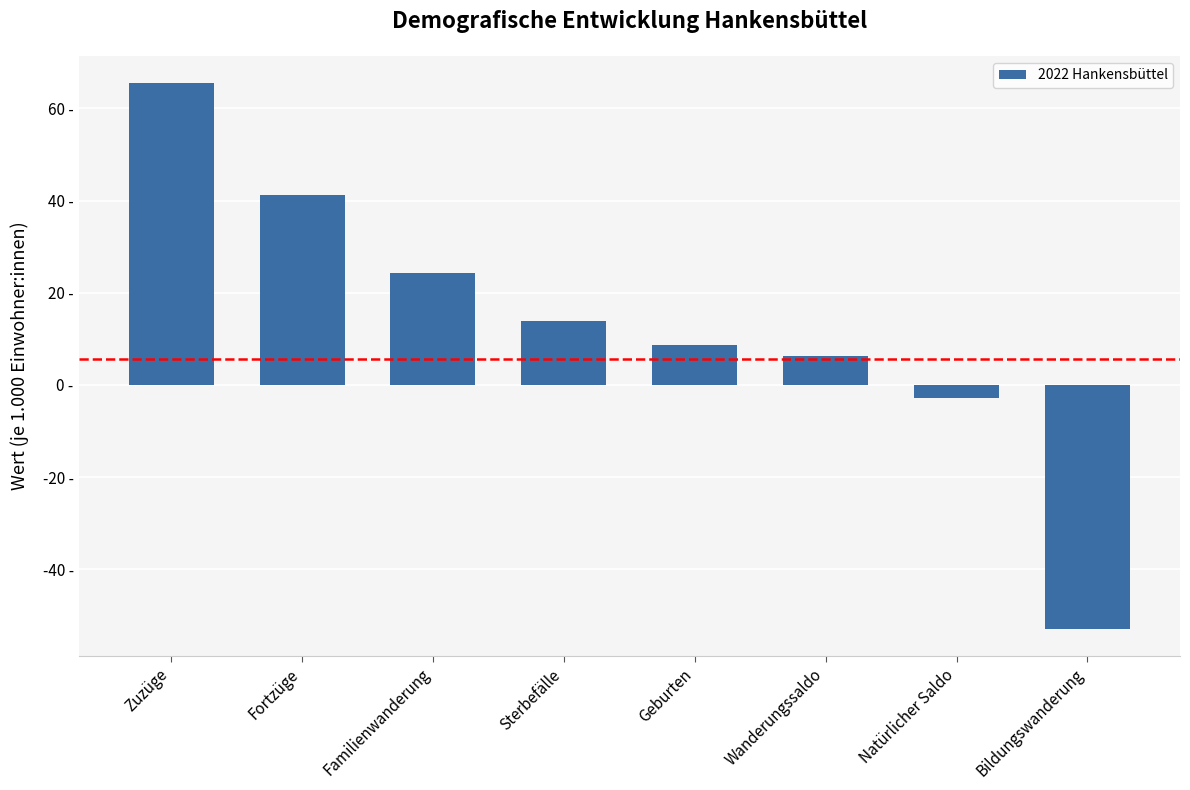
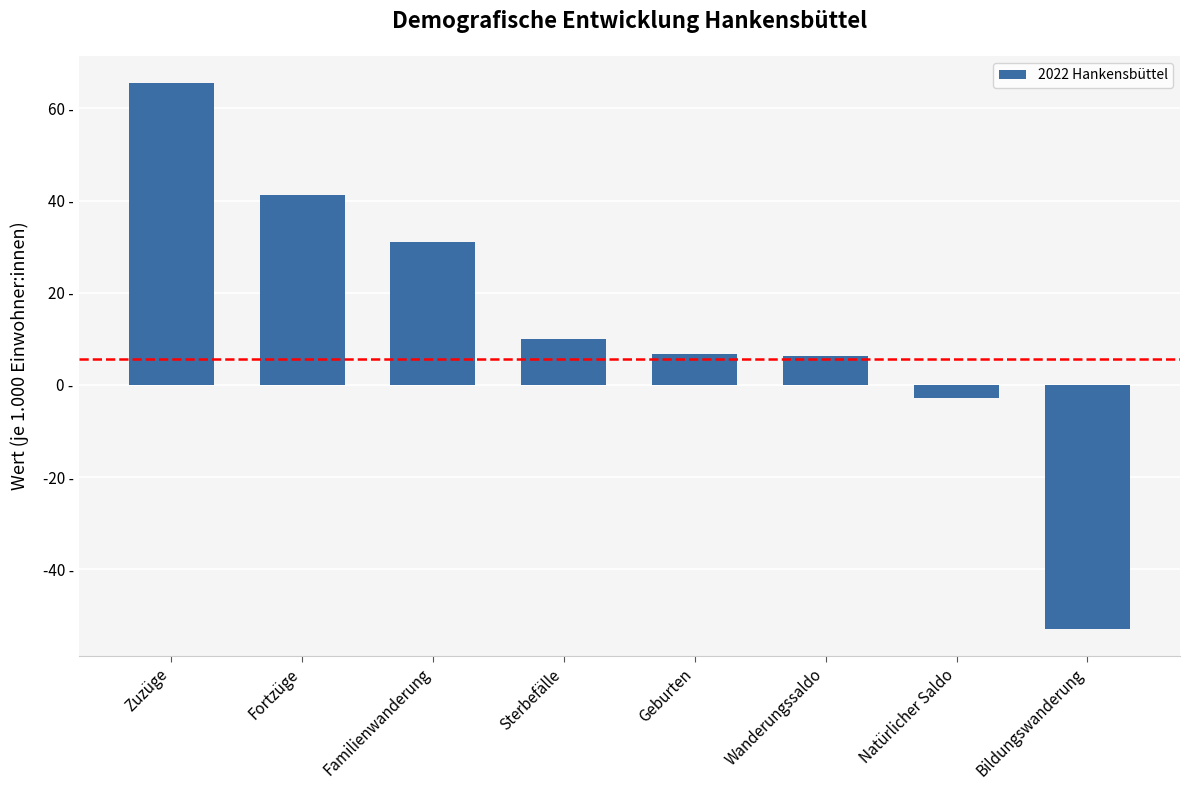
Familienwanderung: 24 - -> 31 -
Sterbefälle: 14 - -> 10 -
Geburten: 9 - -> 7 -
